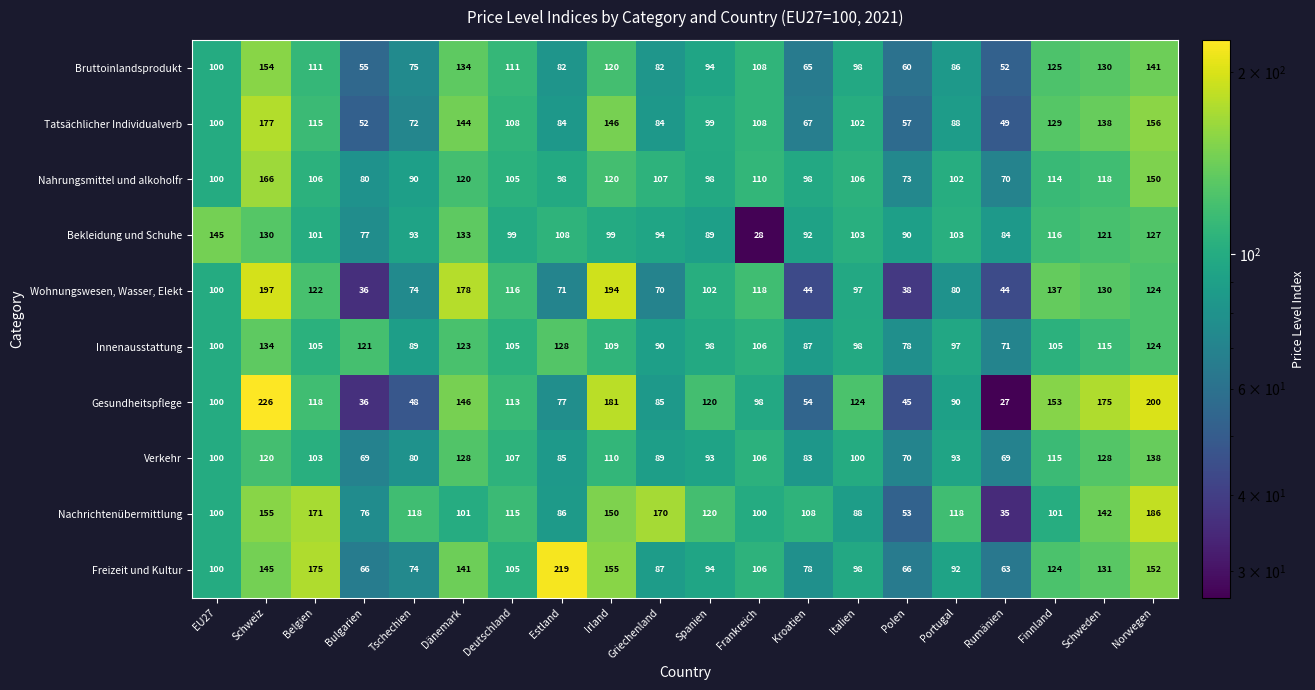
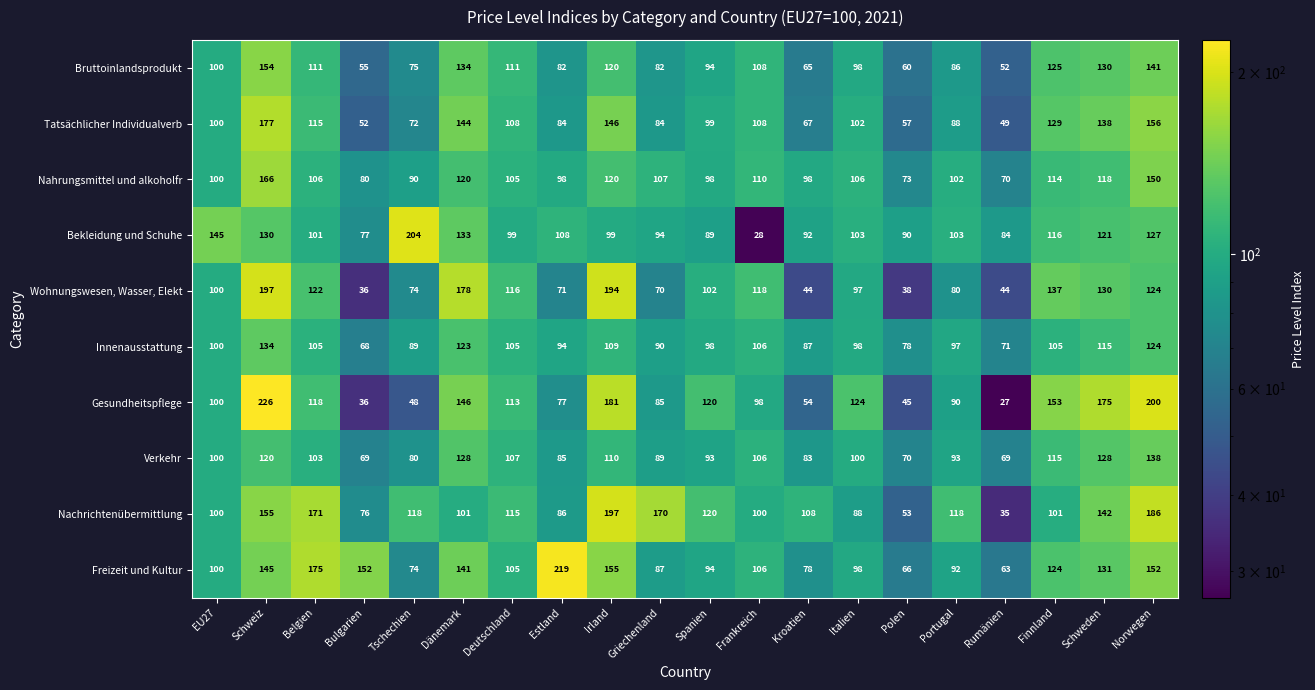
Bekleidung und Schuhe, Tschechien: 93 -> 204
Innenausstattung, Bulgarien: 121 -> 68
Innenausstattung, Estland: 128 -> 94
Nachrichtenübermittlung, Irland: 150 -> 197
Freizeit und Kultur, Bulgarien: 66 -> 152
